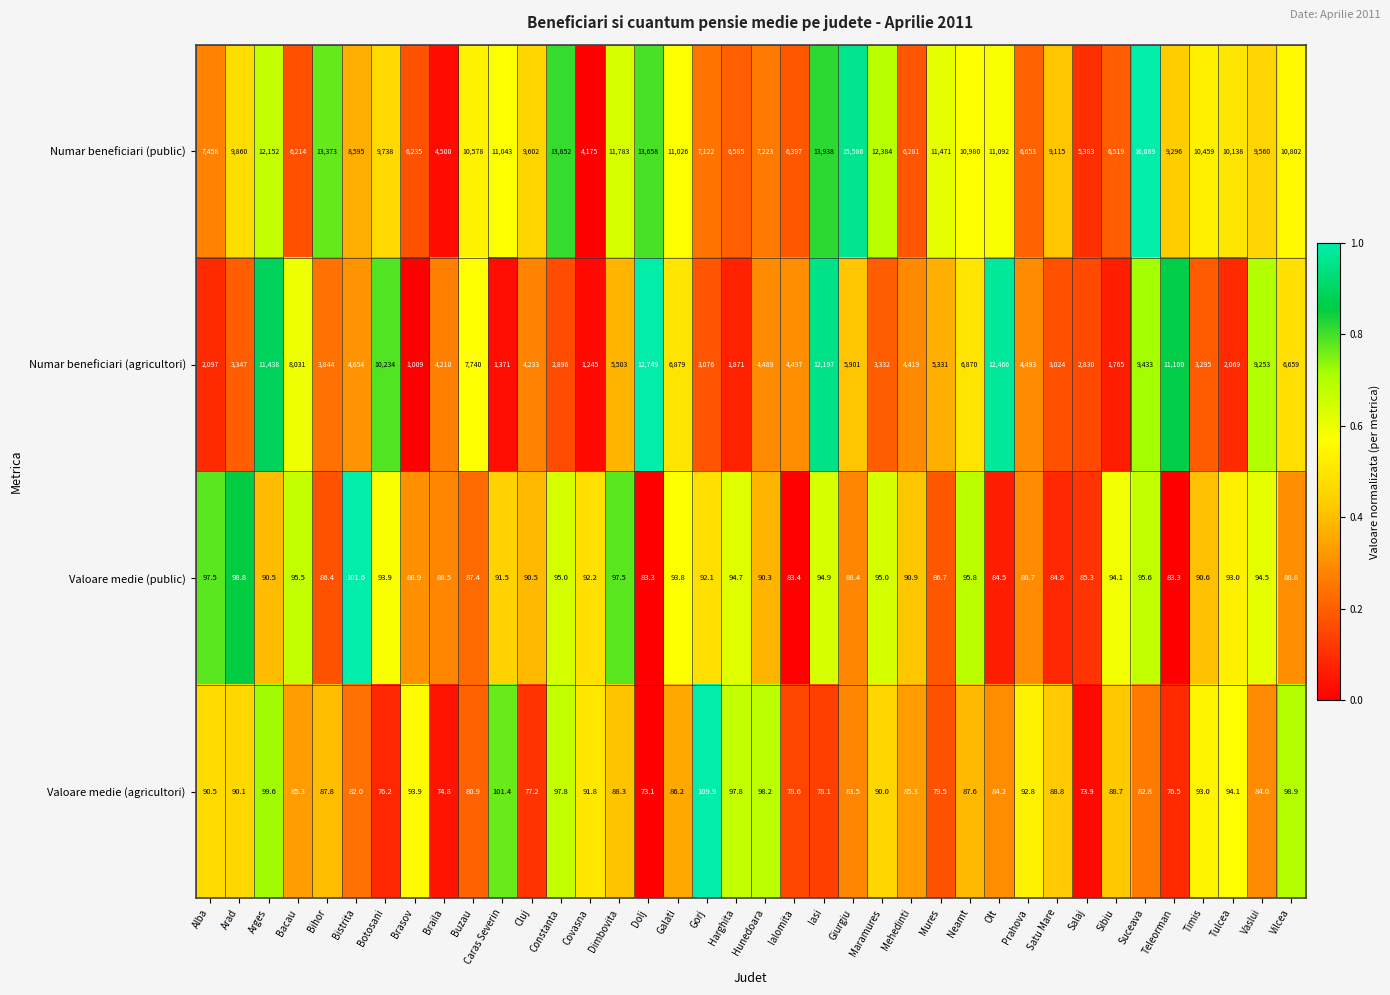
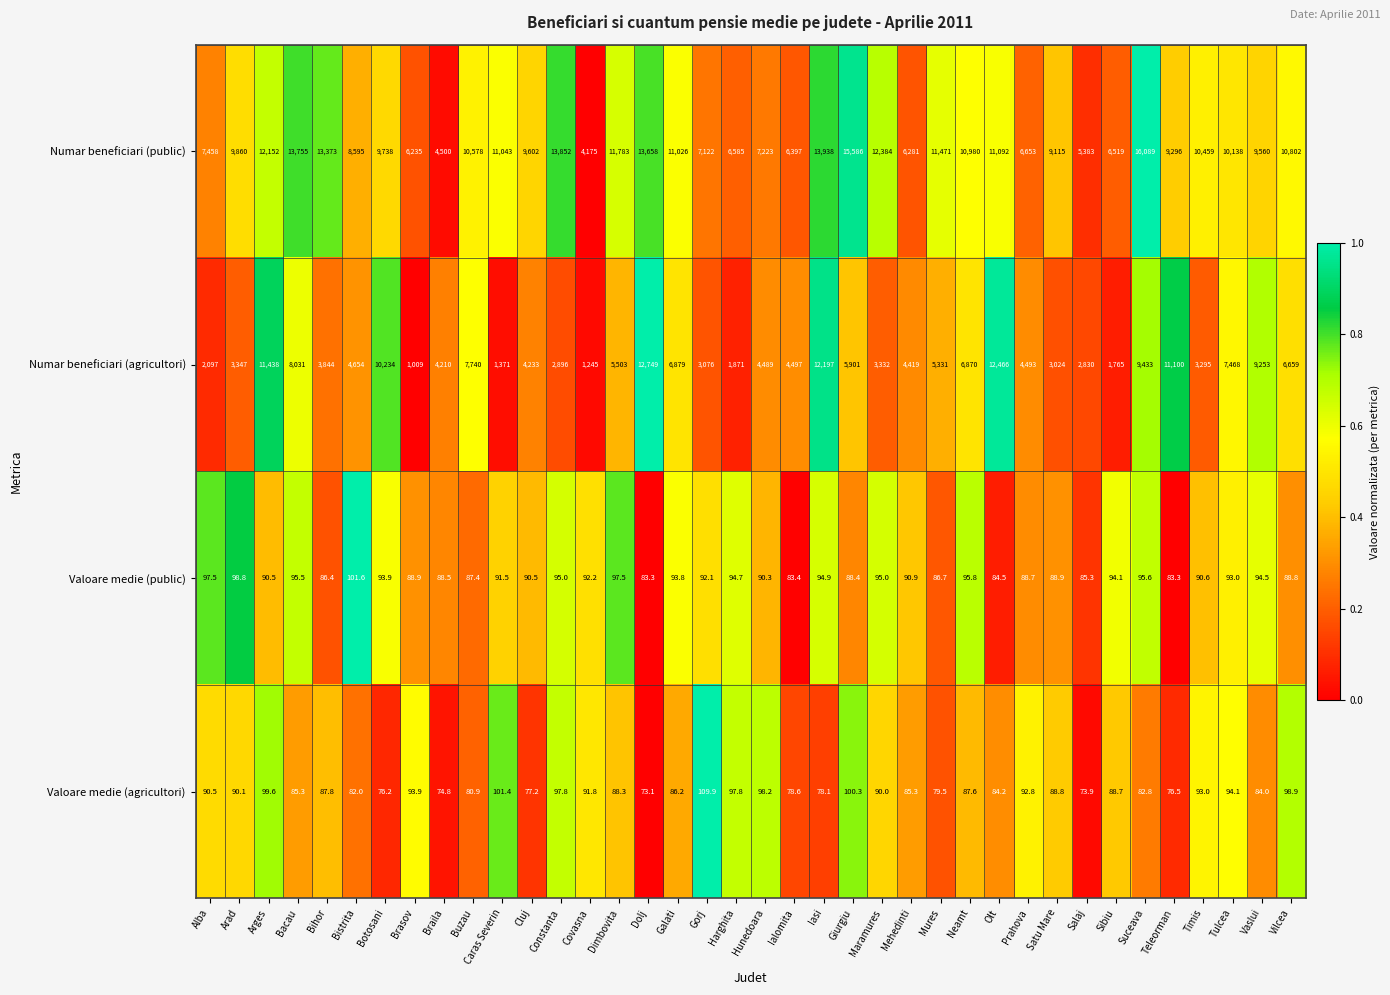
Numar beneficiari (public), Bacau: 6,214 -> 13,755
Numar beneficiari (agricultori), Tulcea: 2,069 -> 7,468
Valoare medie (public), Satu Mare: 84.8 -> 88.9
Valoare medie (agricultori), Giurgiu: 83.5 -> 100.3
